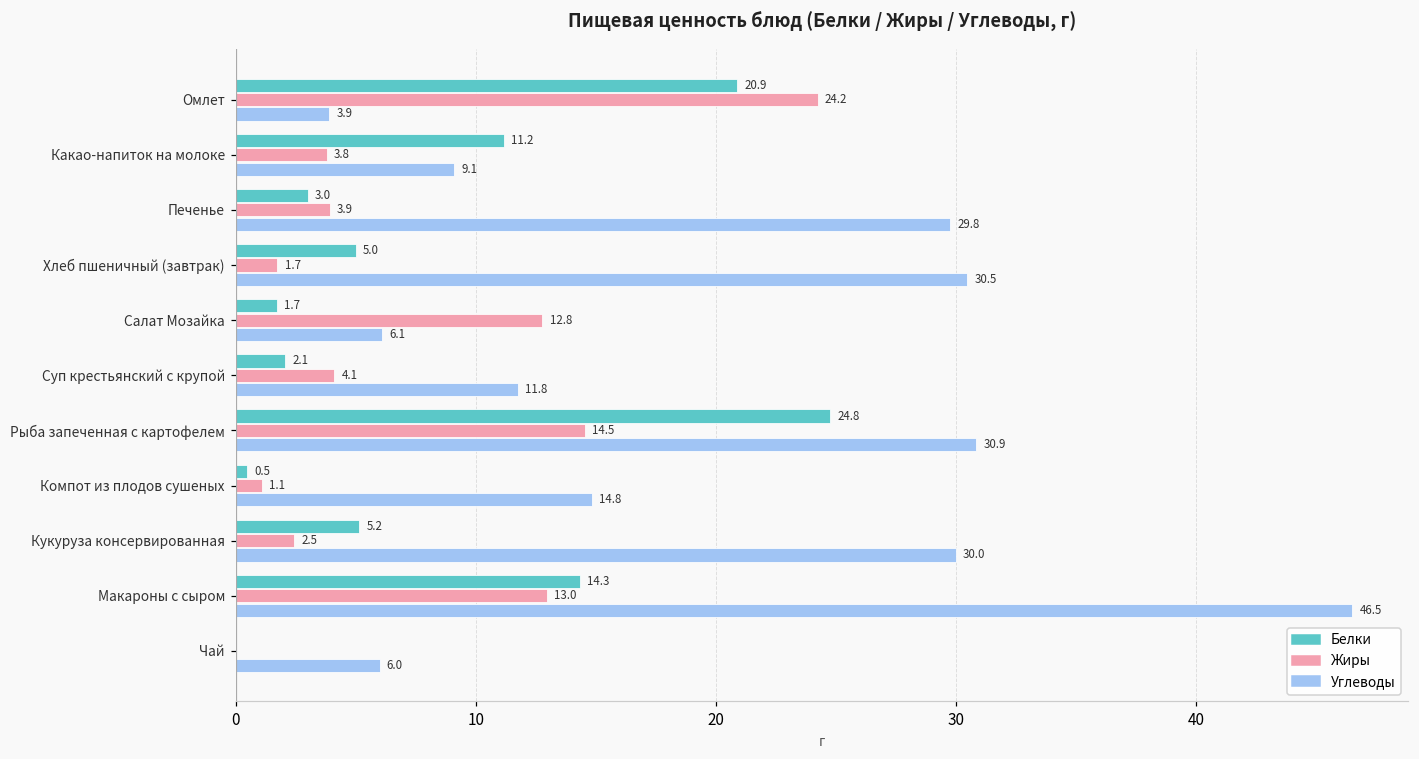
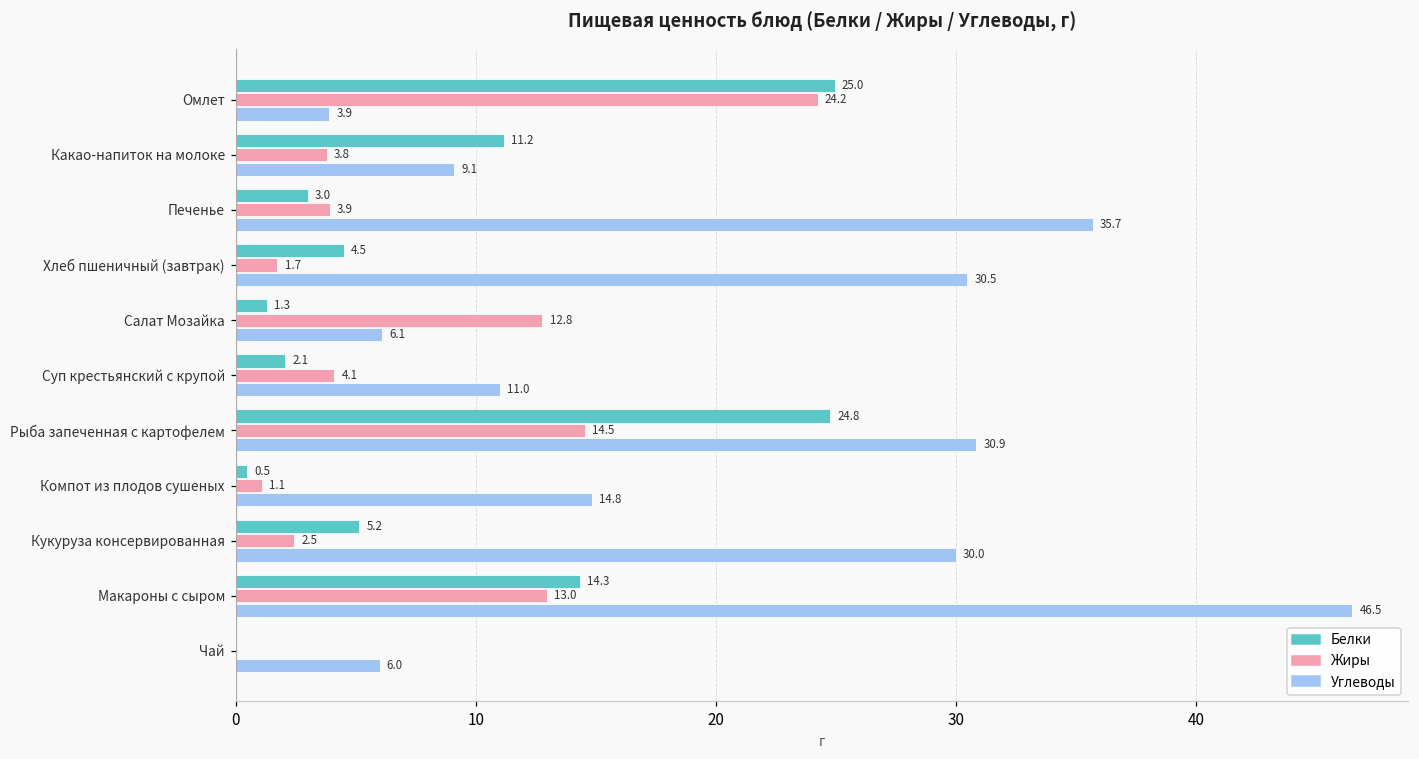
Белки, Омлет: 20.9 -> 25.0
Углеводы, Печенье: 29.8 -> 35.7
Белки, Хлеб пшеничный (завтрак): 5.0 -> 4.5
Белки, Салат Мозайка: 1.7 -> 1.3
Углеводы, Суп крестьянский с крупой: 11.8 -> 11.0
